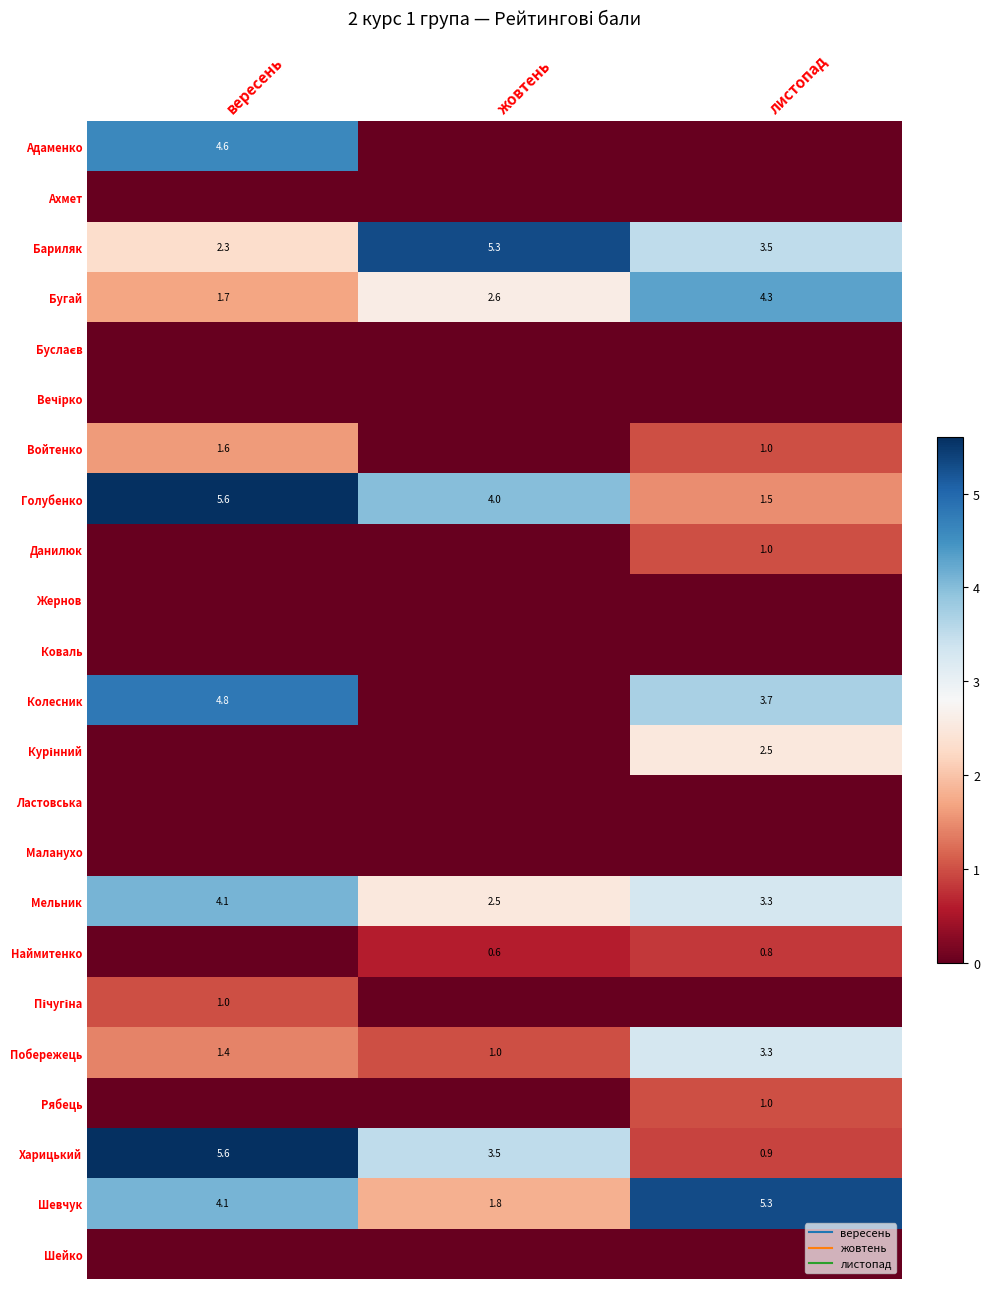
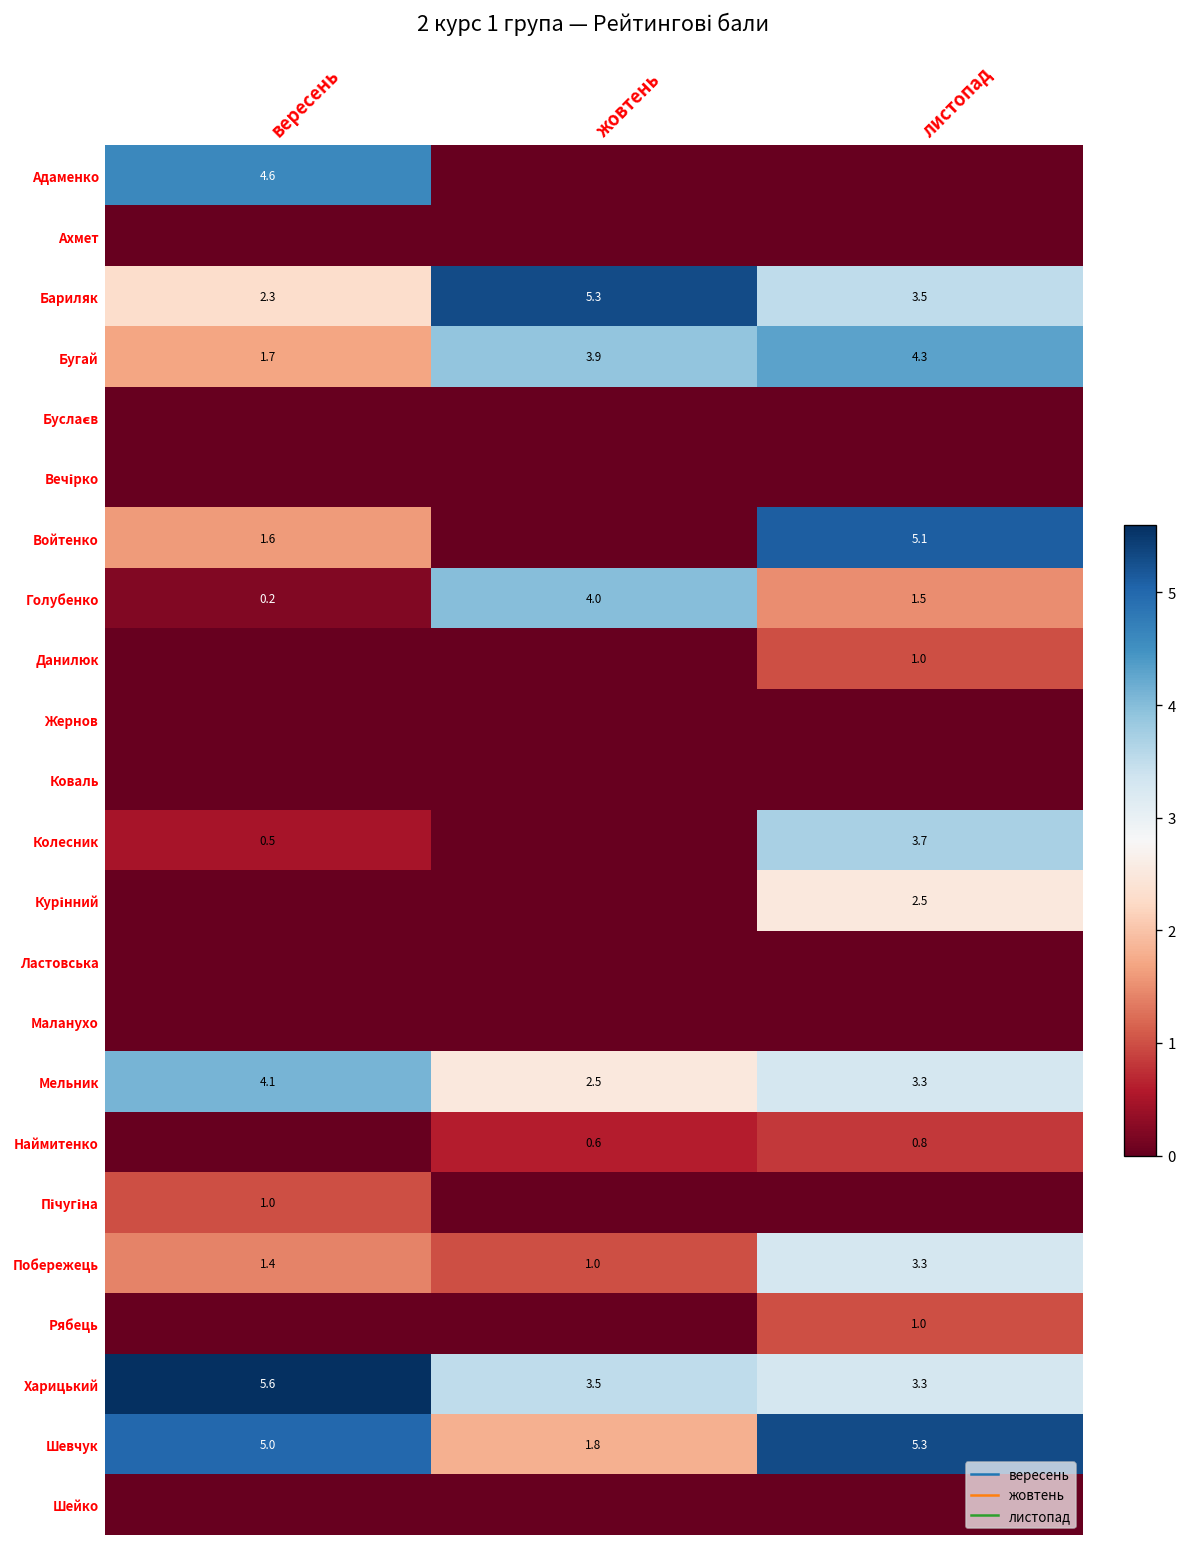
Бугай, жовтень: 2.6 -> 3.9
Войтенко, листопад: 1.0 -> 5.1
Голубенко, вересень: 5.6 -> 0.2
Колесник, вересень: 4.8 -> 0.5
Харицький, листопад: 0.9 -> 3.3
Шевчук, вересень: 4.1 -> 5.0
